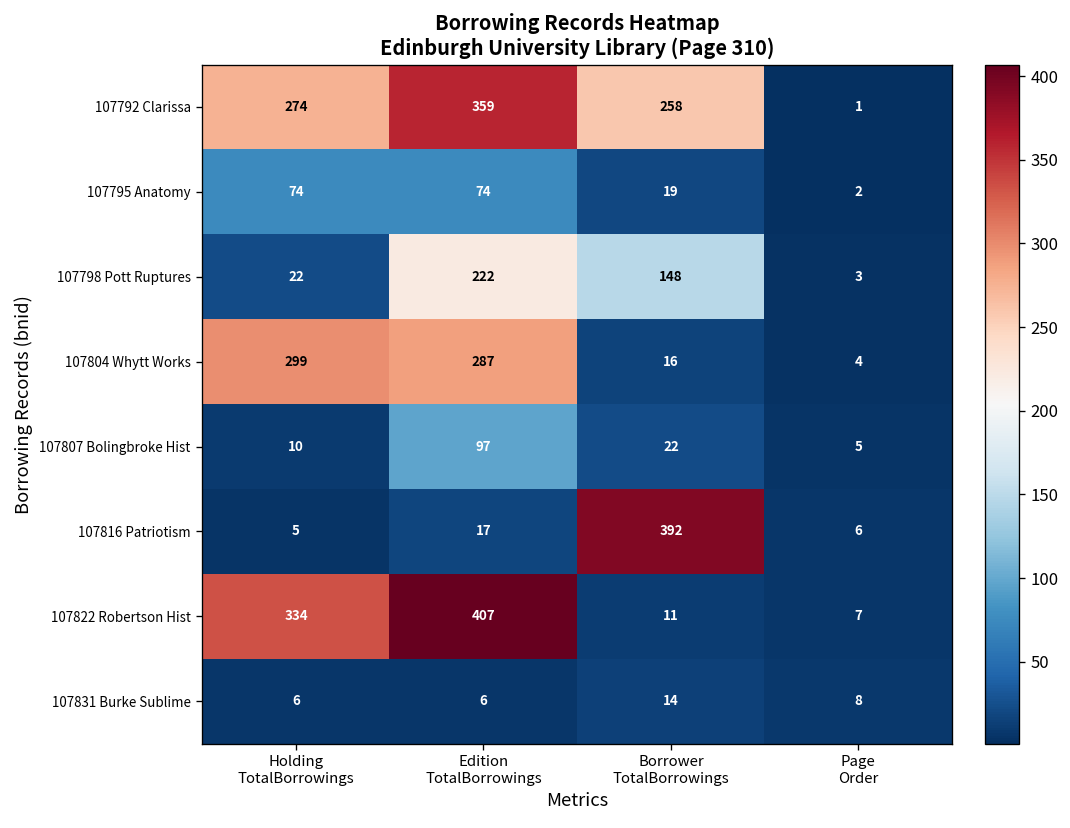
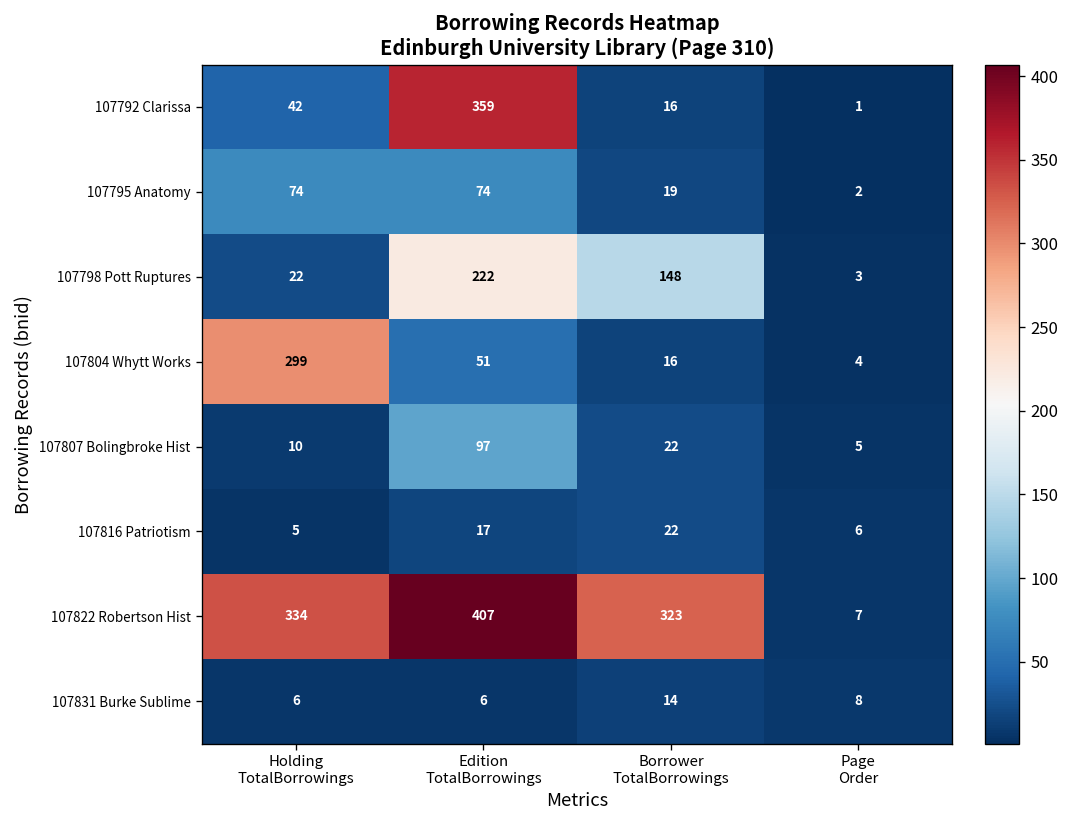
107792 Clarissa, Holding TotalBorrowings: 274 -> 42
107792 Clarissa, Borrower TotalBorrowings: 258 -> 16
107804 Whytt Works, Edition TotalBorrowings: 287 -> 51
107816 Patriotism, Borrower TotalBorrowings: 392 -> 22
107822 Robertson Hist, Borrower TotalBorrowings: 11 -> 323
